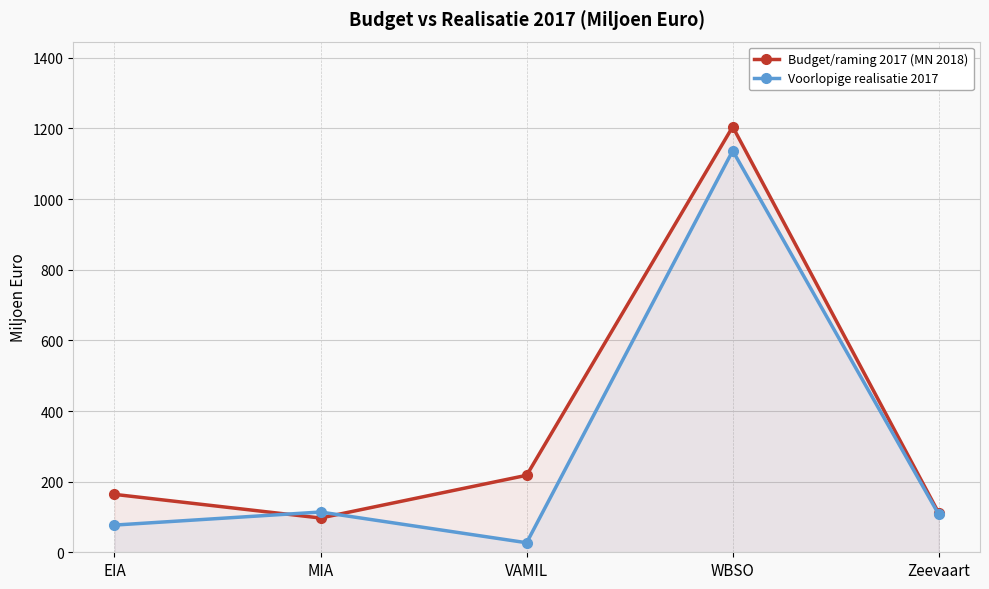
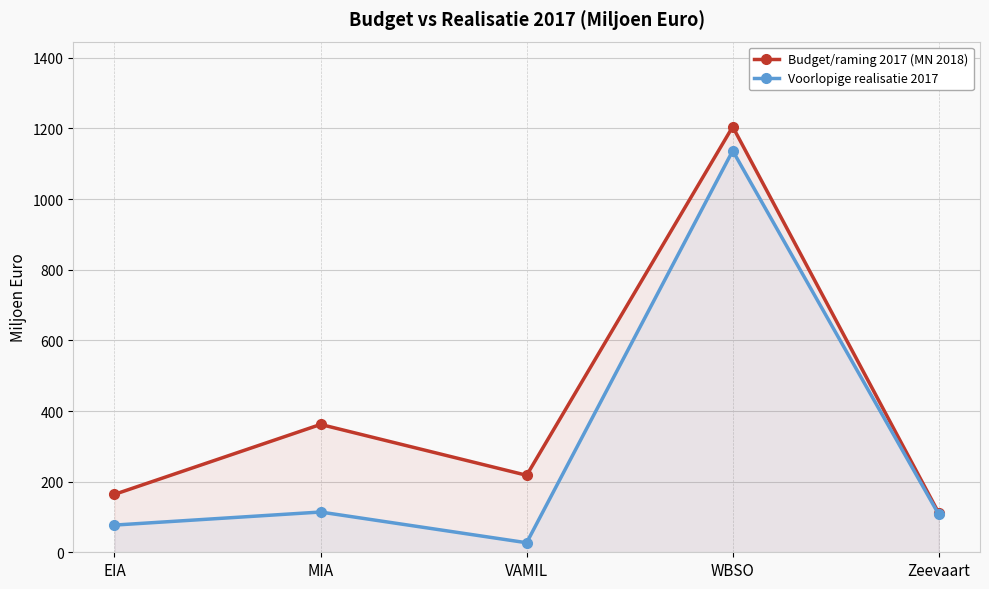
Budget/raming 2017 (MN 2018), MIA: 100 -> 360
